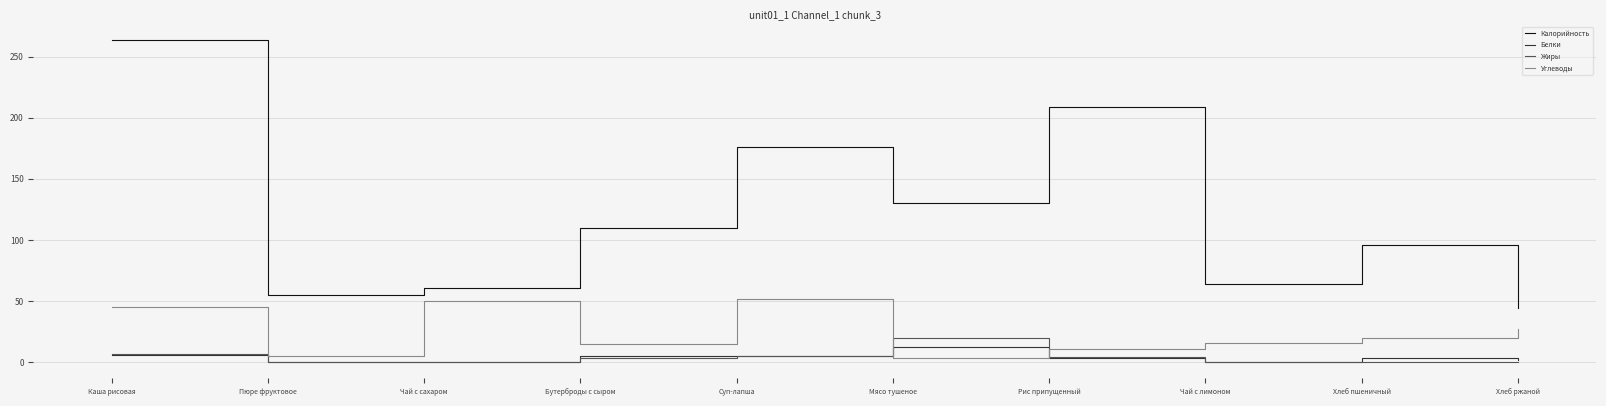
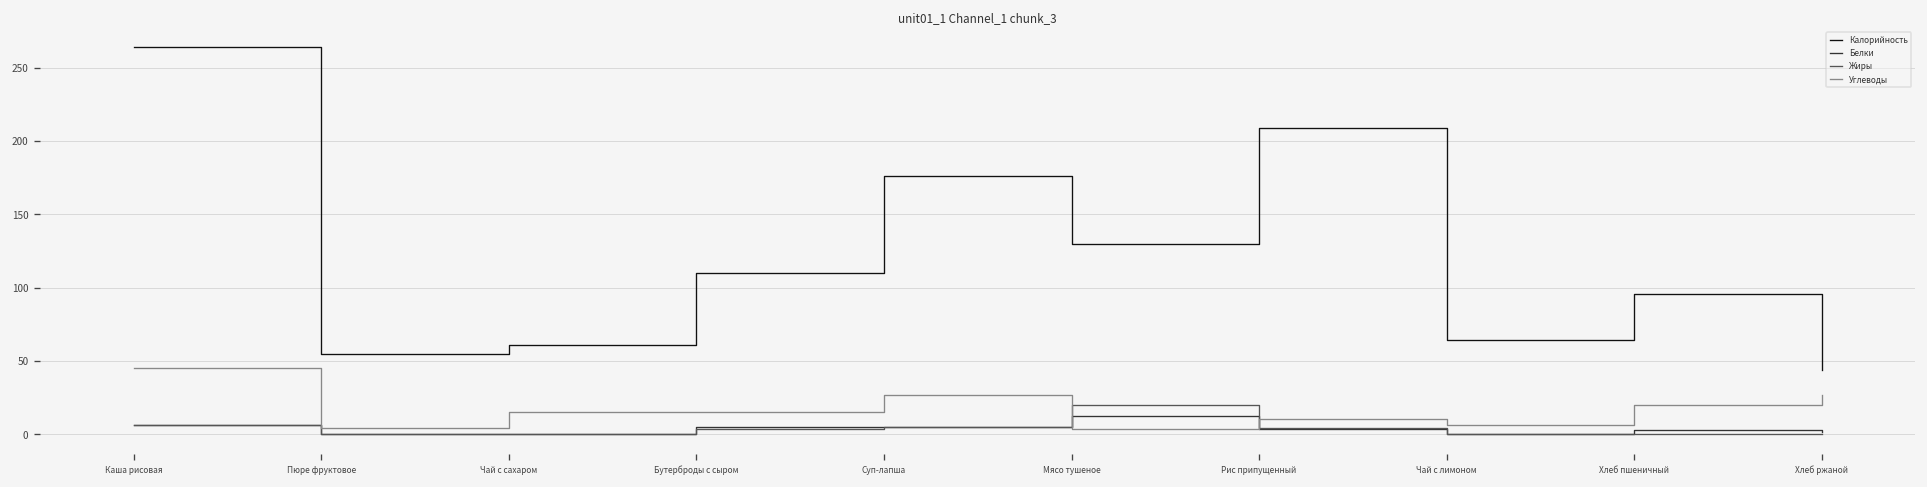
Углеводы, Чай с сахаром: 50 -> 15
Углеводы, Суп-лапша: 52 -> 27
Углеводы, Чай с лимоном: 15 -> 6
